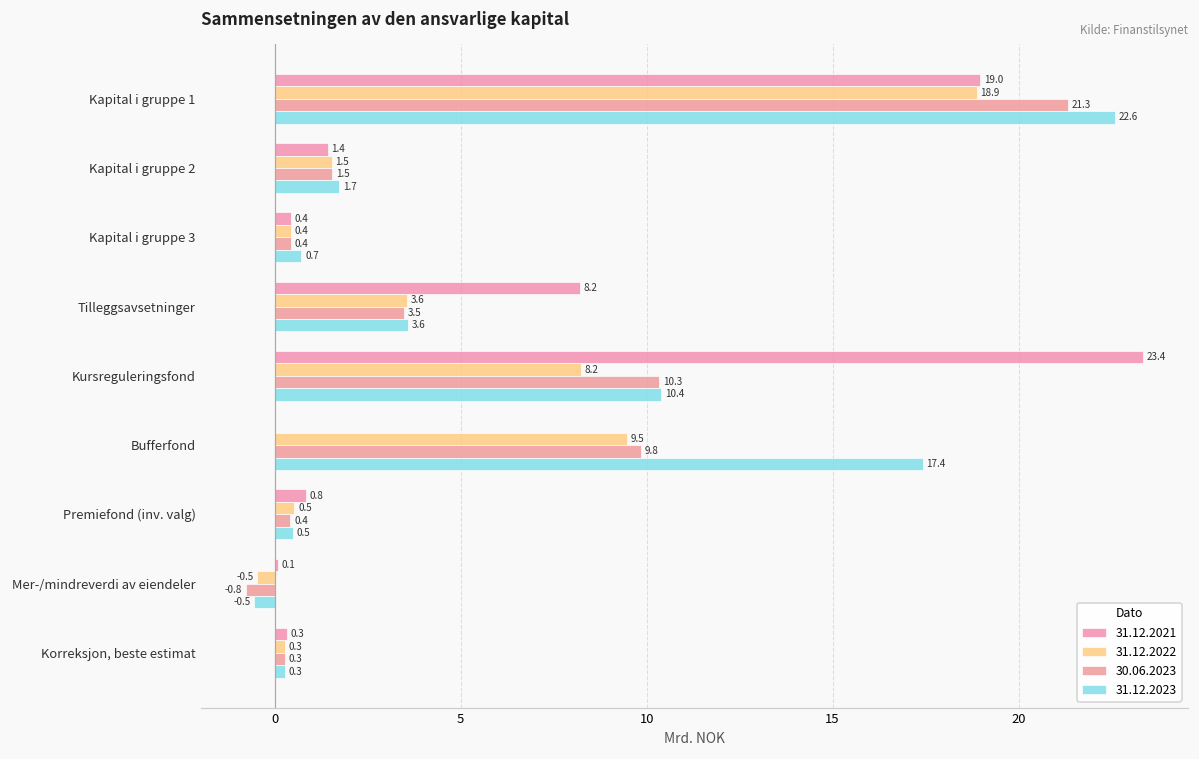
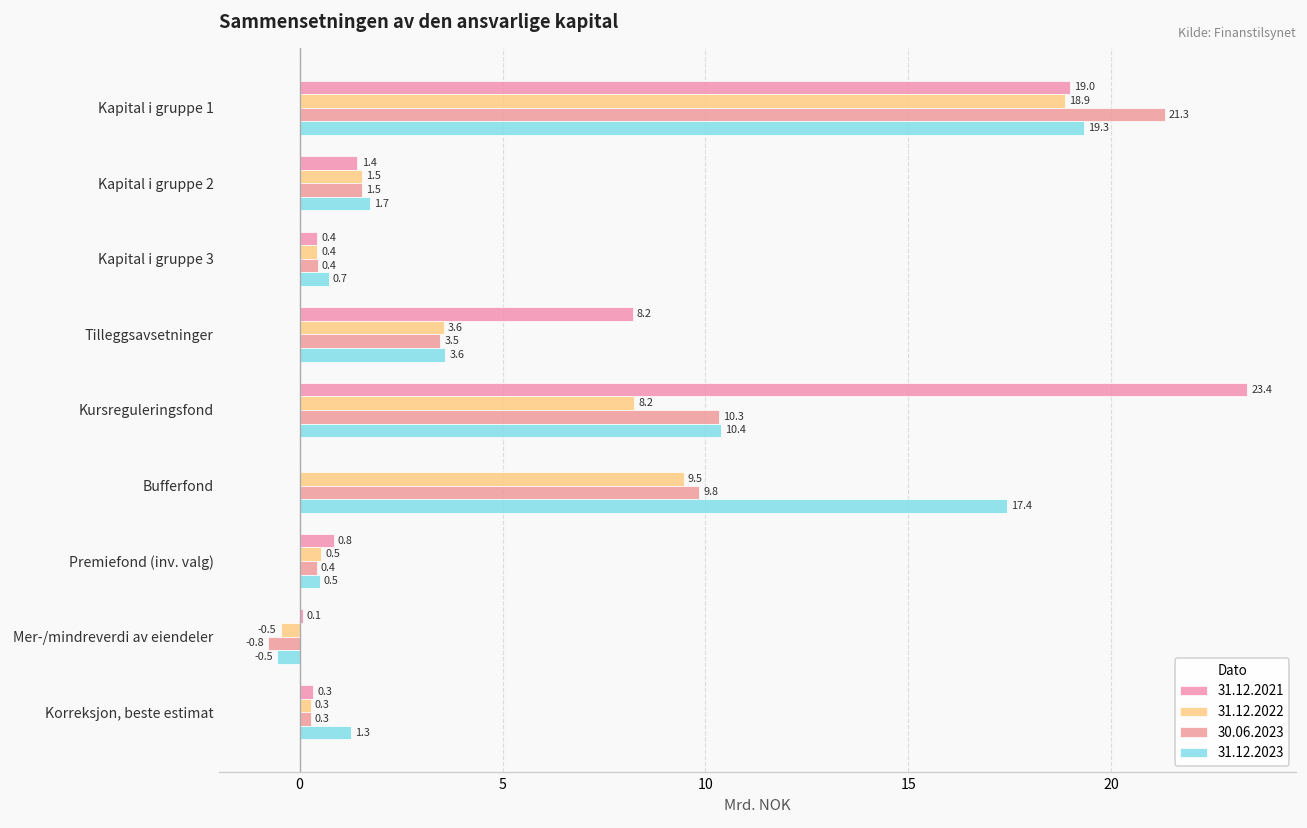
31.12.2023, Kapital i gruppe 1: 22.6 -> 19.3
31.12.2023, Korreksjon, beste estimat: 0.3 -> 1.3
